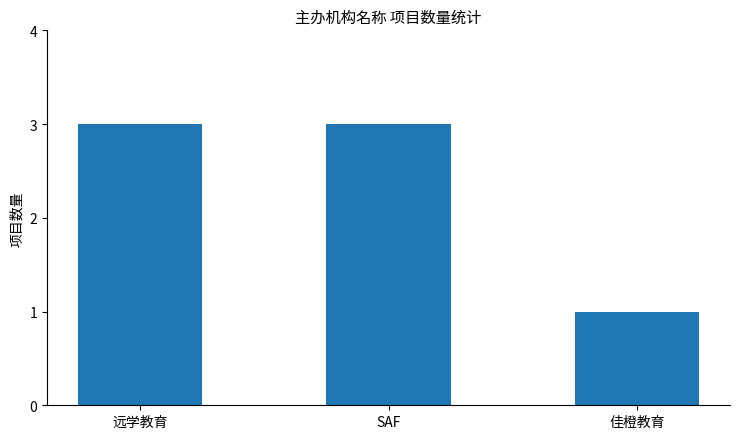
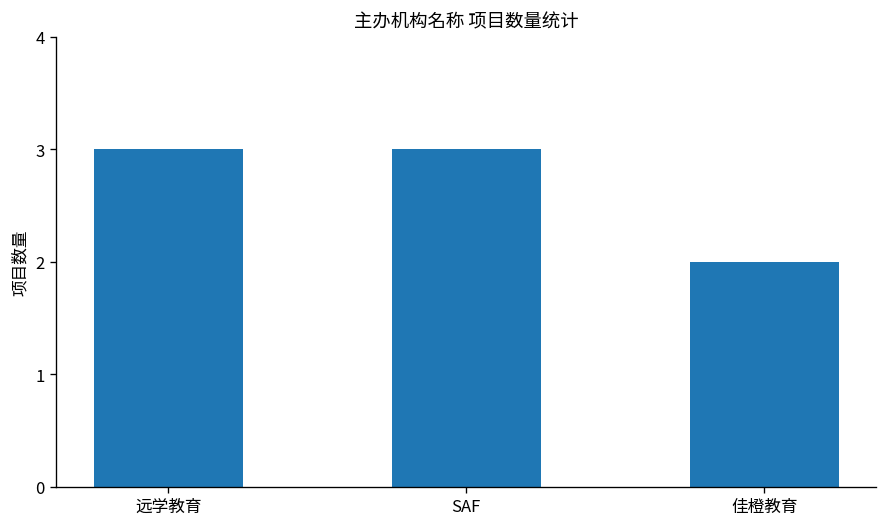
佳橙教育: 1 -> 2
